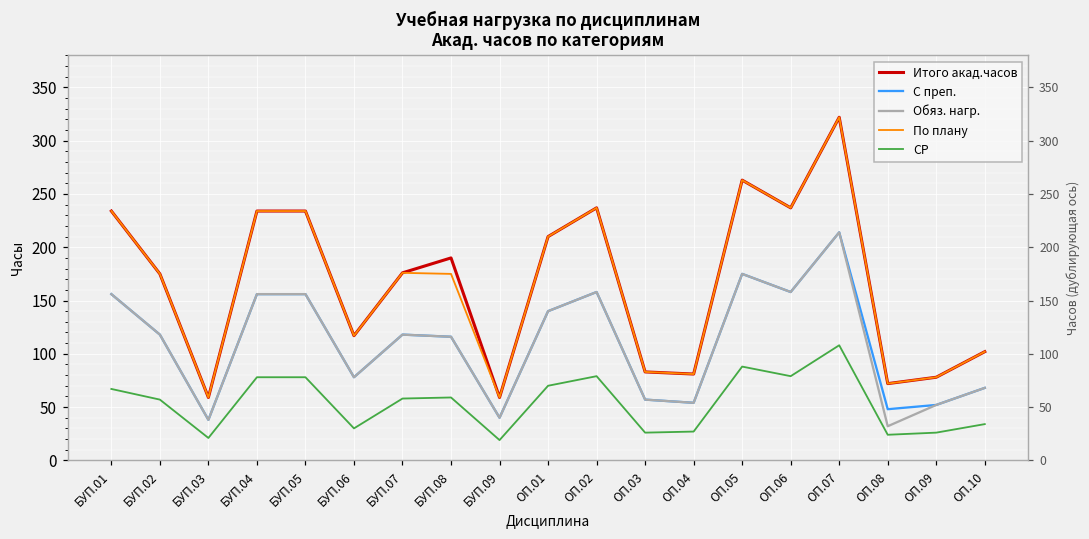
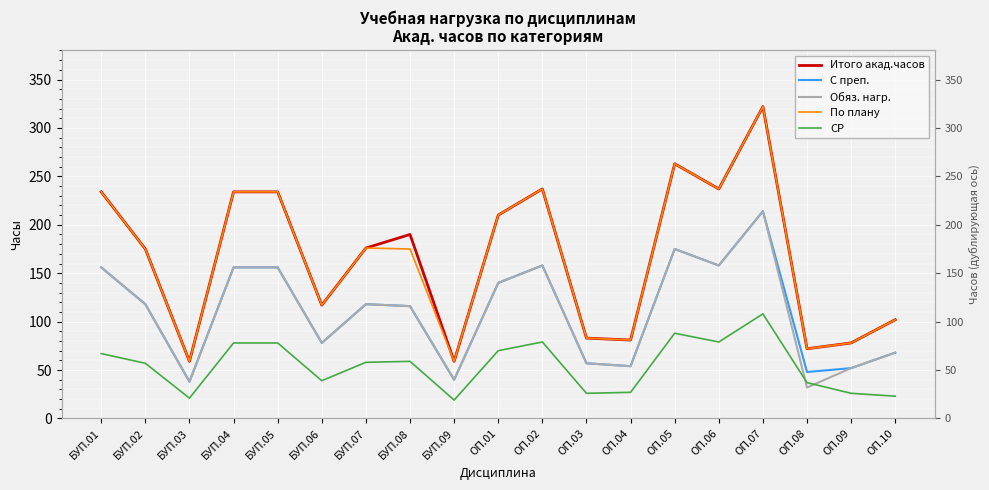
СР, БУП.06: 30 -> 40
СР, ОП.08: 20 -> 40
СР, ОП.10: 30 -> 20
